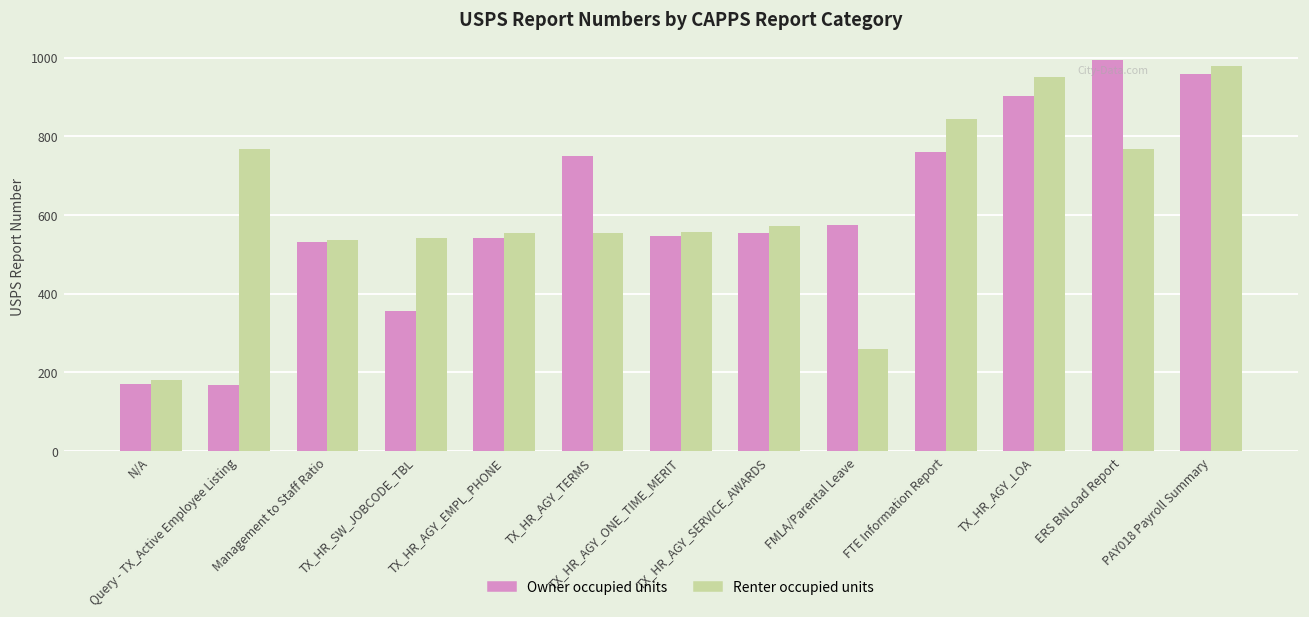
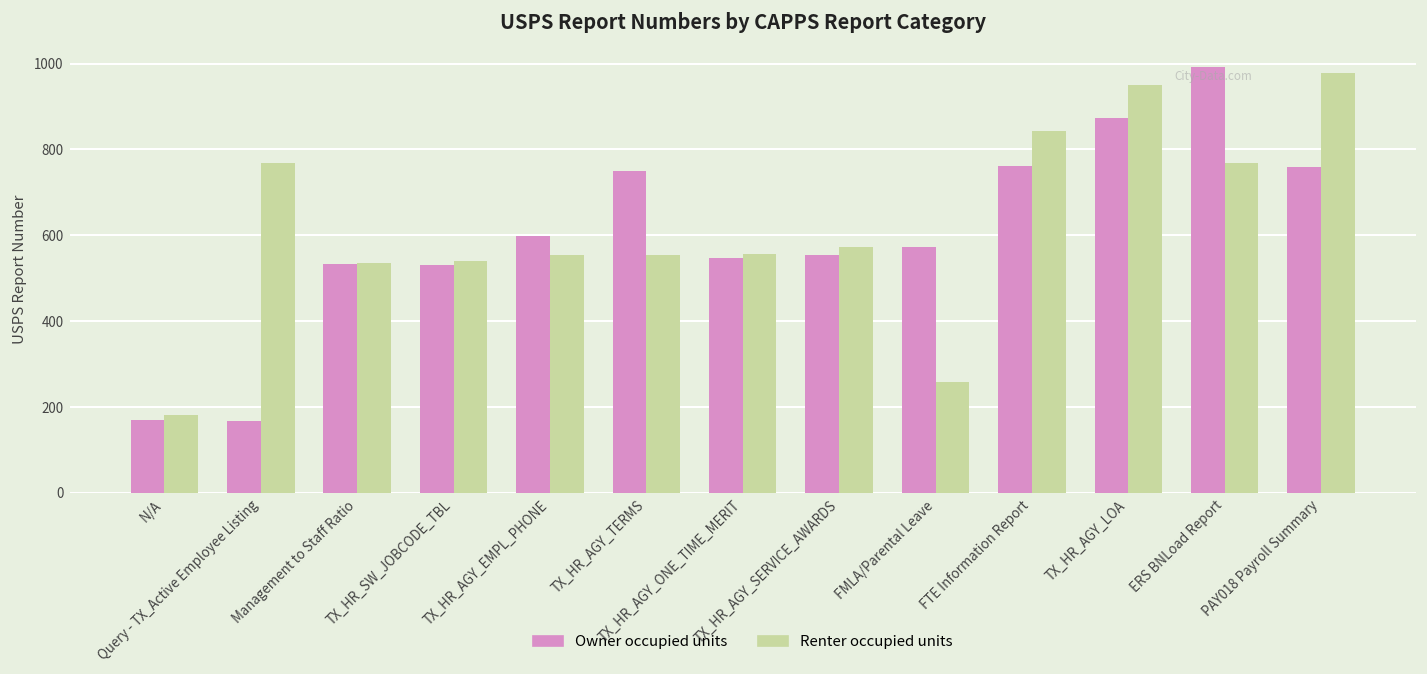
Owner occupied units, TX_HR_SW_JOBCODE_TBL: 360 -> 530
Owner occupied units, TX_HR_AGY_EMPL_PHONE: 540 -> 600
Owner occupied units, TX_HR_AGY_LOA: 900 -> 870
Owner occupied units, PAY018 Payroll Summary: 960 -> 760
